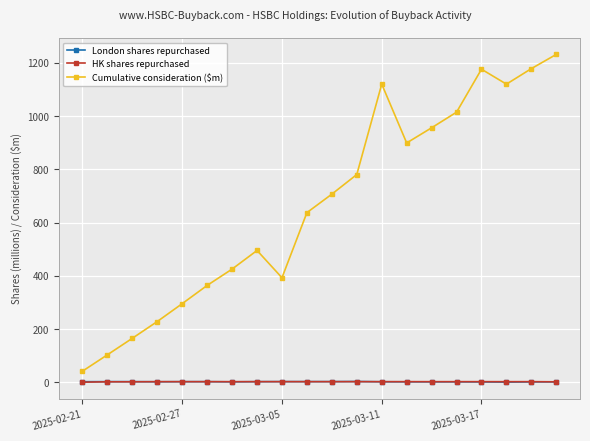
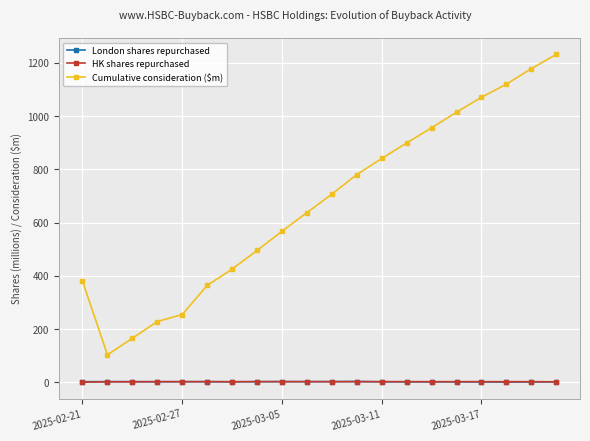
Cumulative consideration ($m), 2025-02-21: 40 -> 380
Cumulative consideration ($m), 2025-02-27: 300 -> 250
Cumulative consideration ($m), 2025-03-05: 390 -> 570
Cumulative consideration ($m), 2025-03-11: 1120 -> 840
Cumulative consideration ($m), 2025-03-17: 1180 -> 1070
